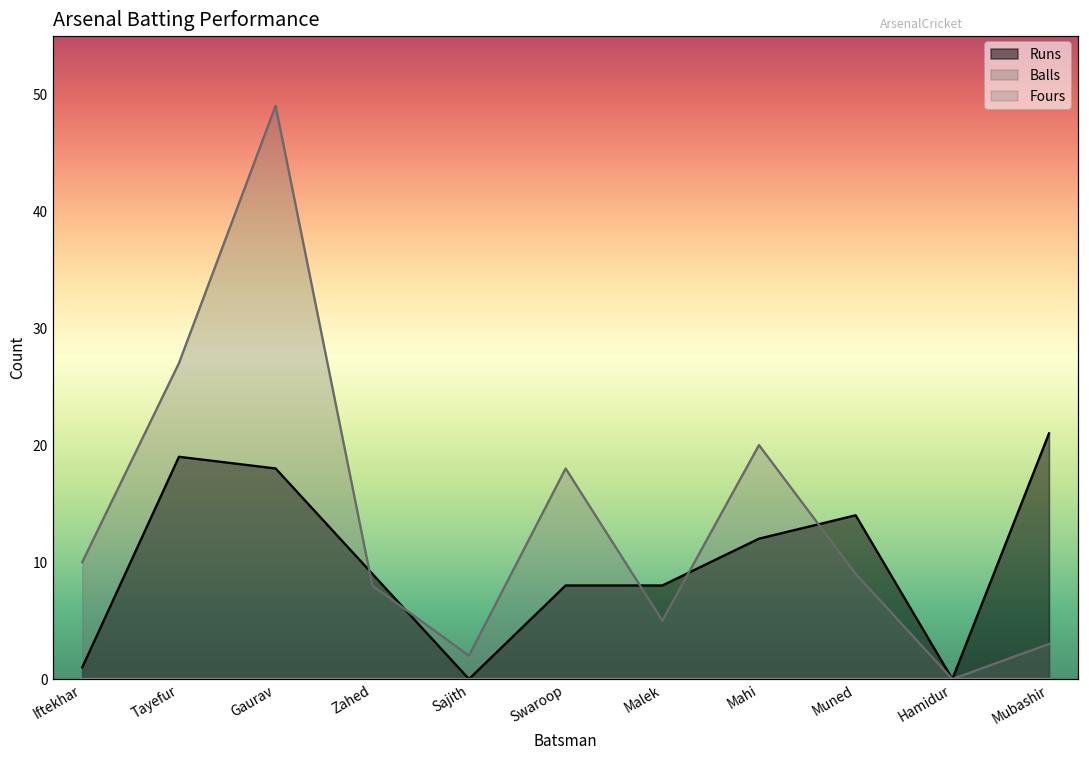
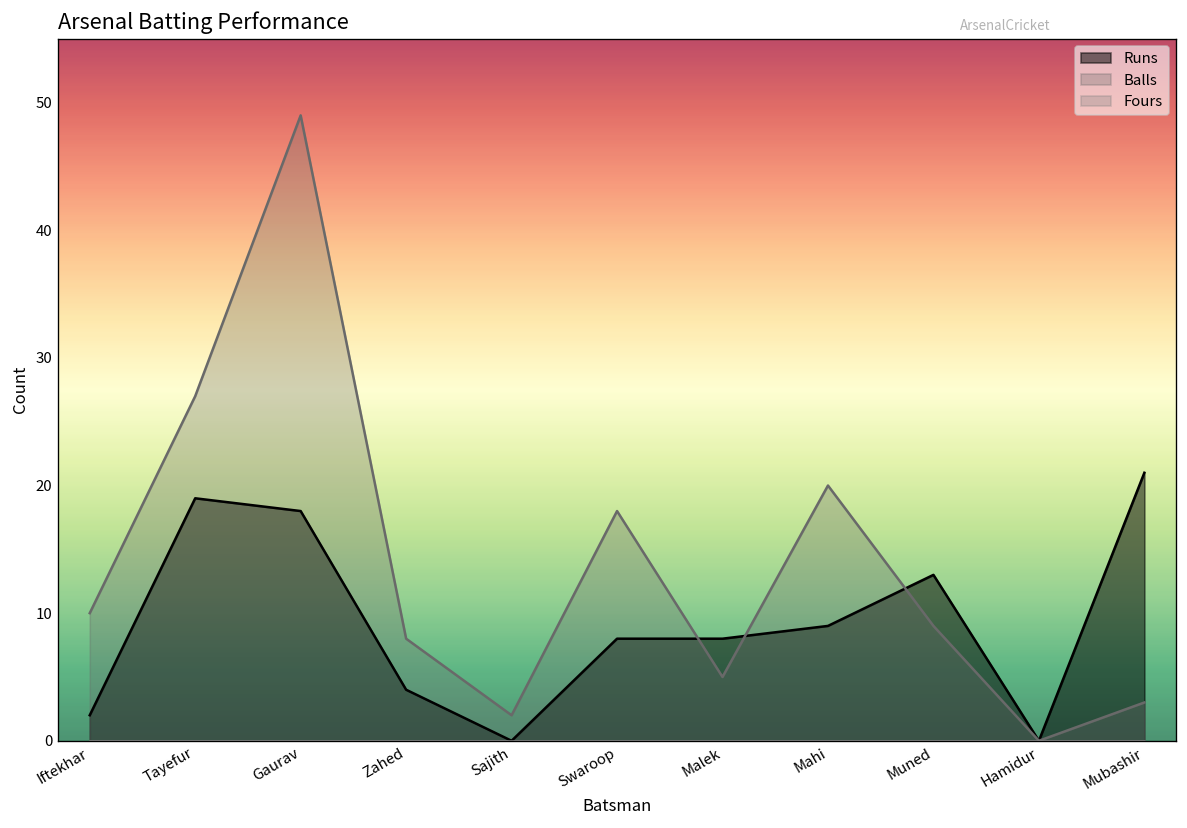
Runs, Iftekhar: 1 -> 2
Runs, Zahed: 9 -> 4
Runs, Mahi: 12 -> 9
Runs, Muned: 14 -> 13
